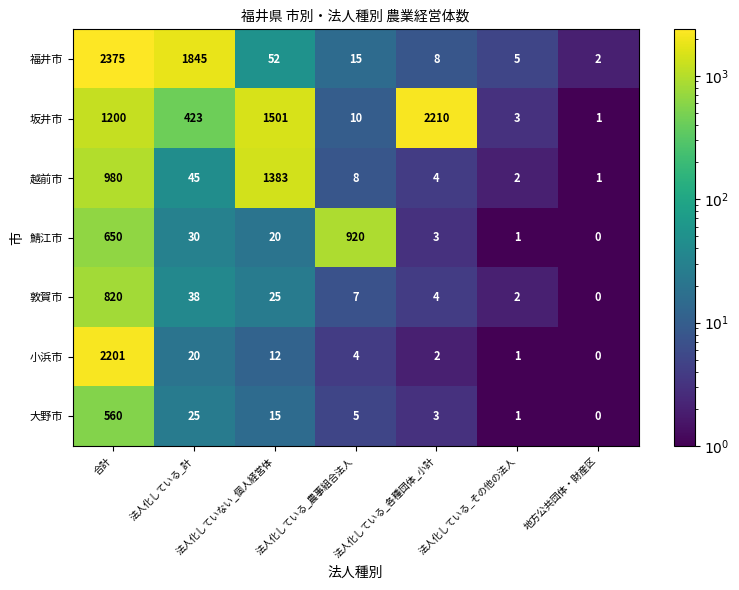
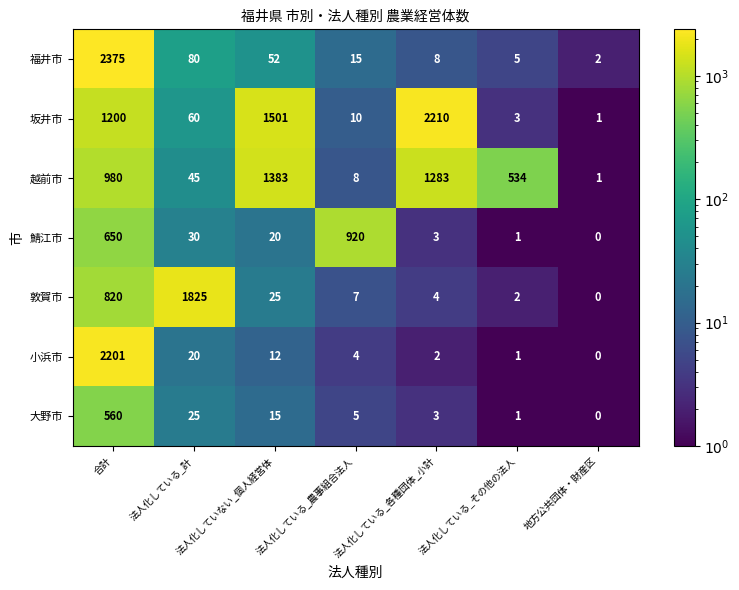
福井市, 法人化している_計: 1845 -> 80
坂井市, 法人化している_計: 423 -> 60
越前市, 法人化している_各種団体_小計: 4 -> 1283
越前市, 法人化している_その他の法人: 2 -> 534
敦賀市, 法人化している_計: 38 -> 1825
